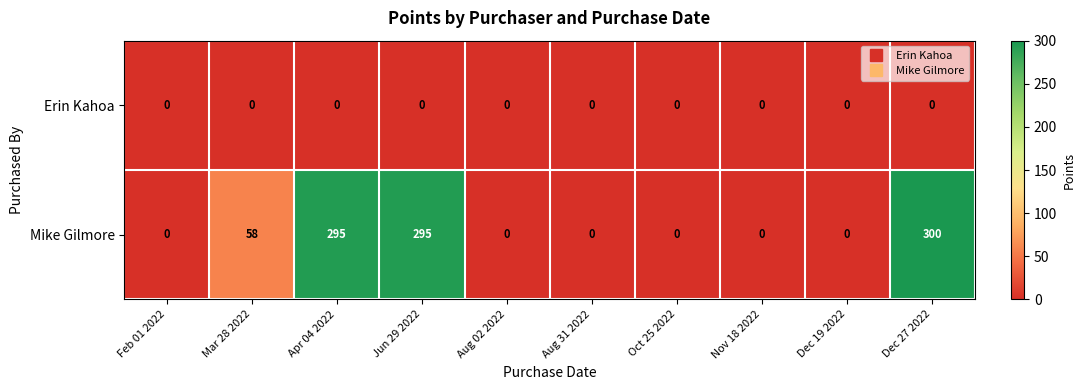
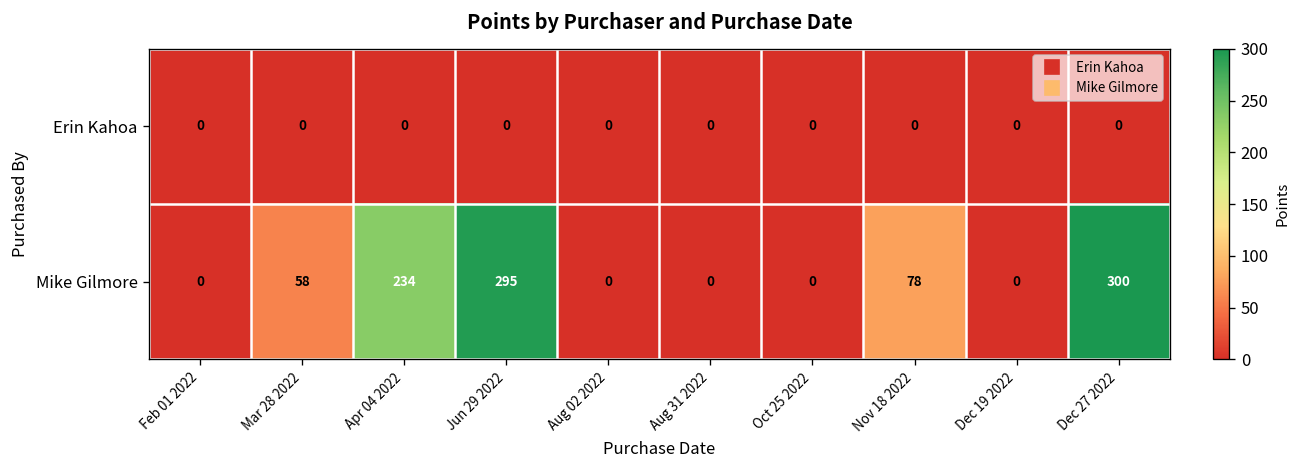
Mike Gilmore, Apr 04 2022: 295 -> 234
Mike Gilmore, Nov 18 2022: 0 -> 78
